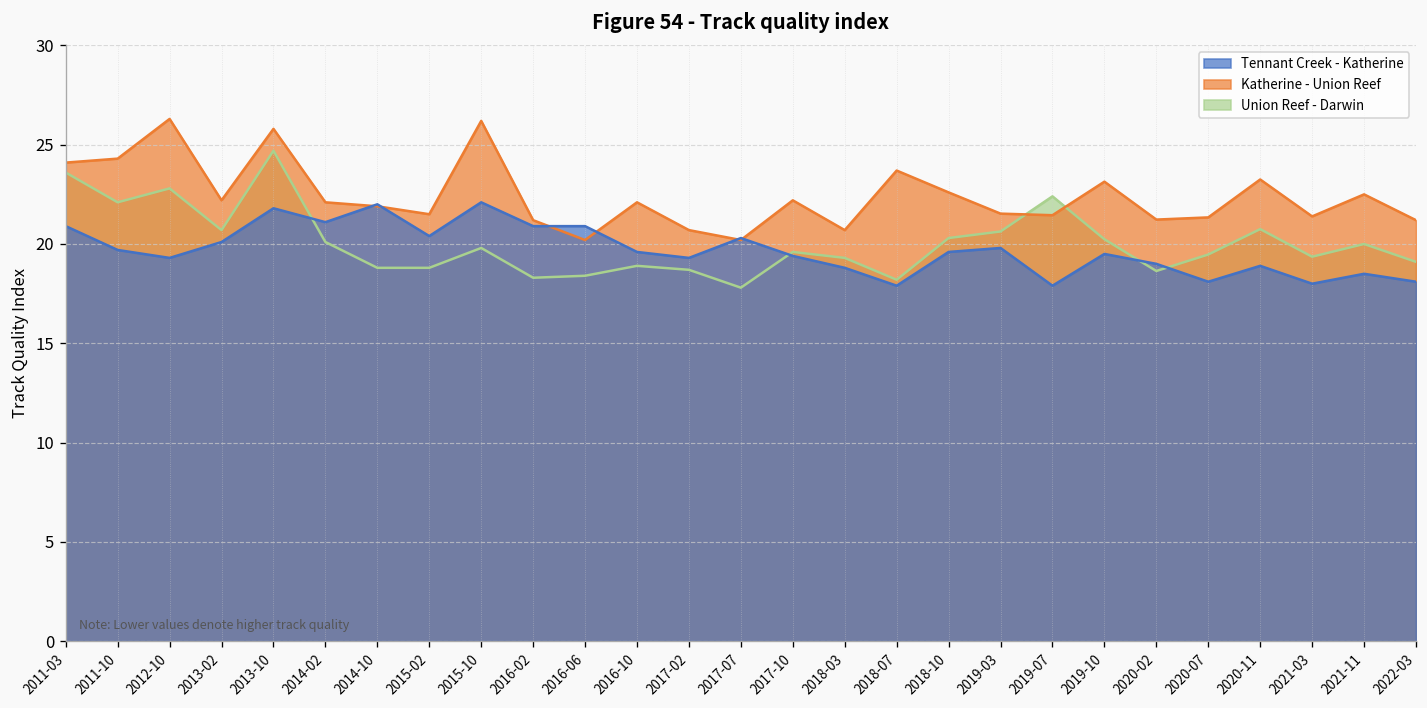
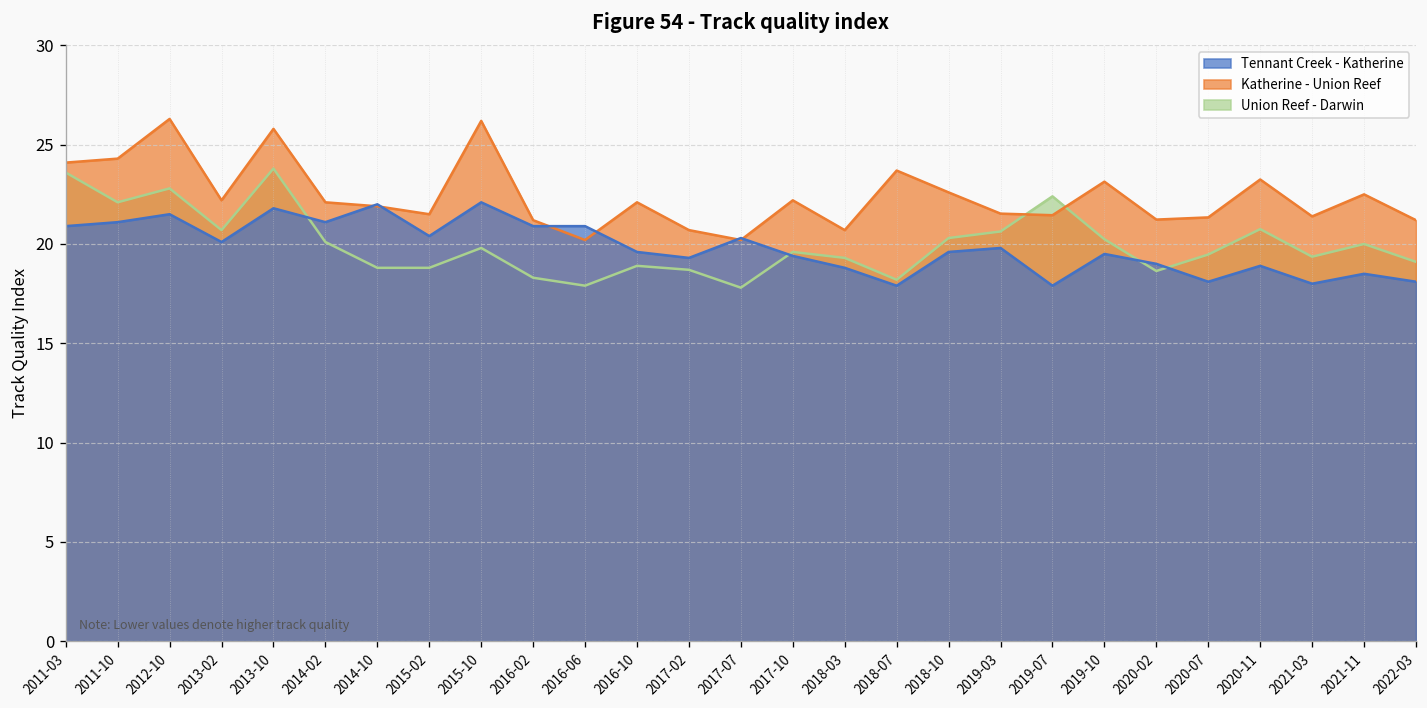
Tennant Creek - Katherine, 2011-10: 19.7 -> 21.1
Tennant Creek - Katherine, 2012-10: 19.3 -> 21.5
Union Reef - Darwin, 2013-10: 24.7 -> 23.8
Union Reef - Darwin, 2016-06: 18.4 -> 17.9
